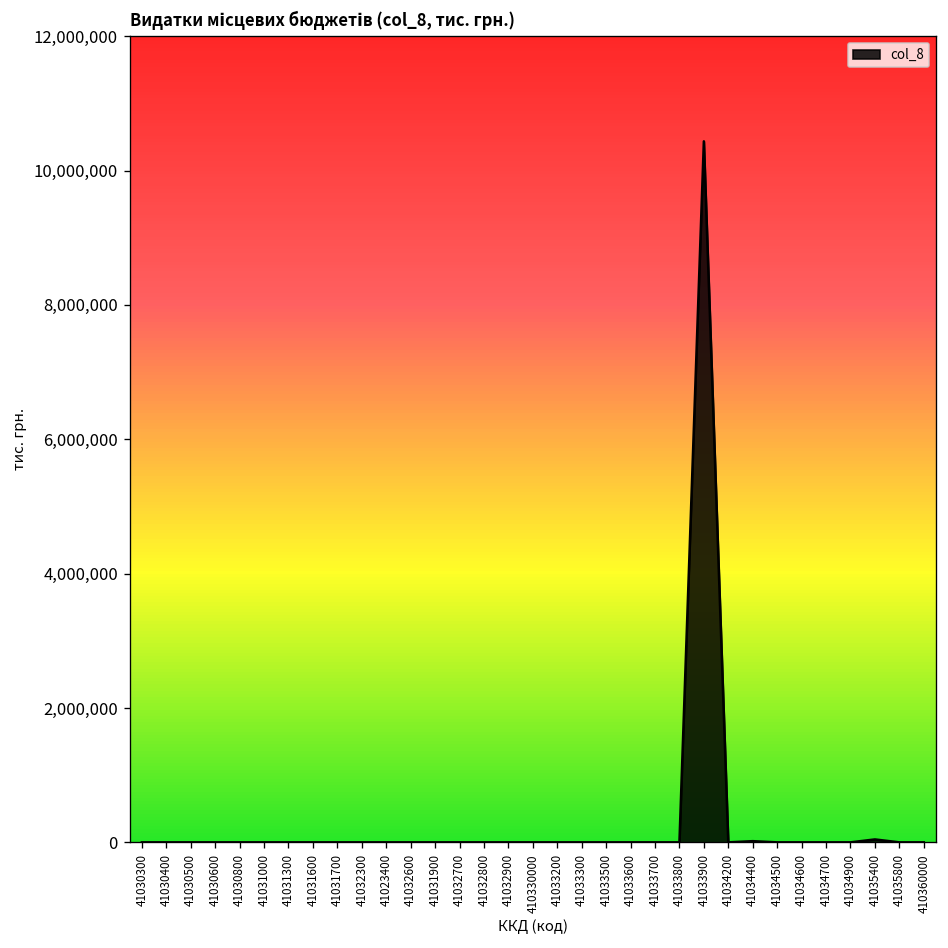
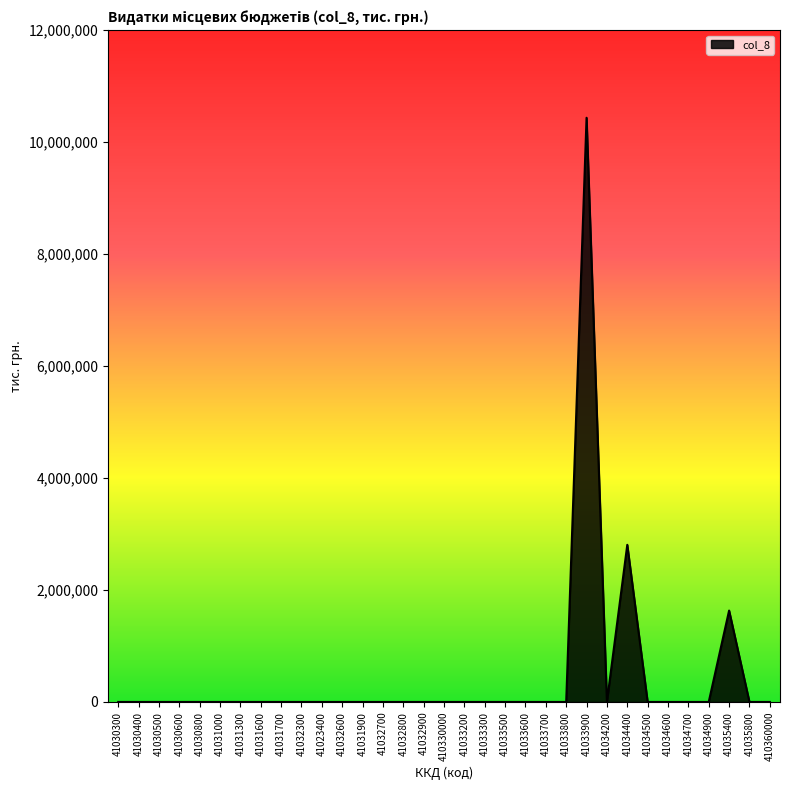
41034400: 0 -> 2,800,000
41035400: 0 -> 1,600,000
